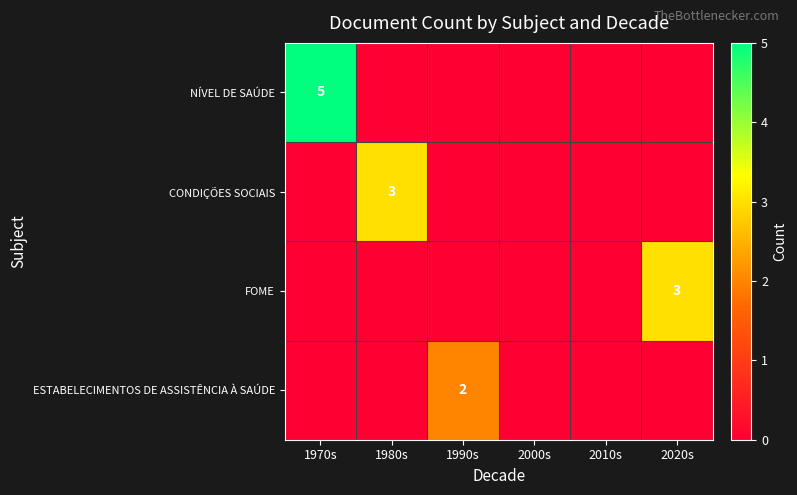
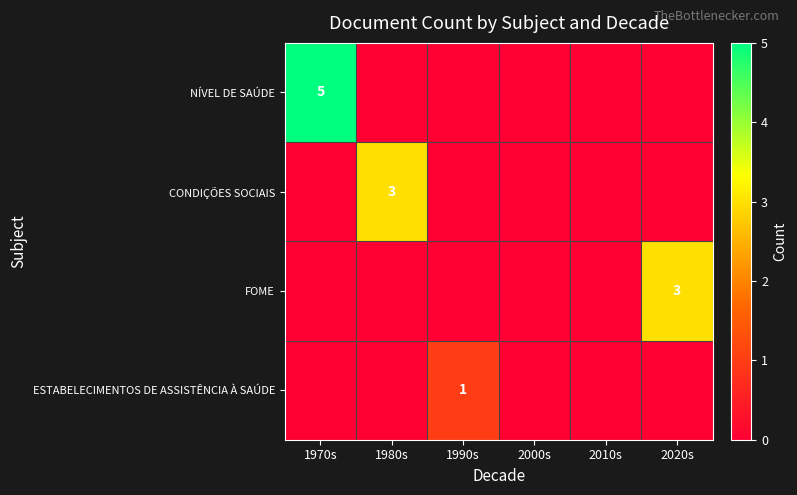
ESTABELECIMENTOS DE ASSISTÊNCIA À SAÚDE, 1990s: 2 -> 1
